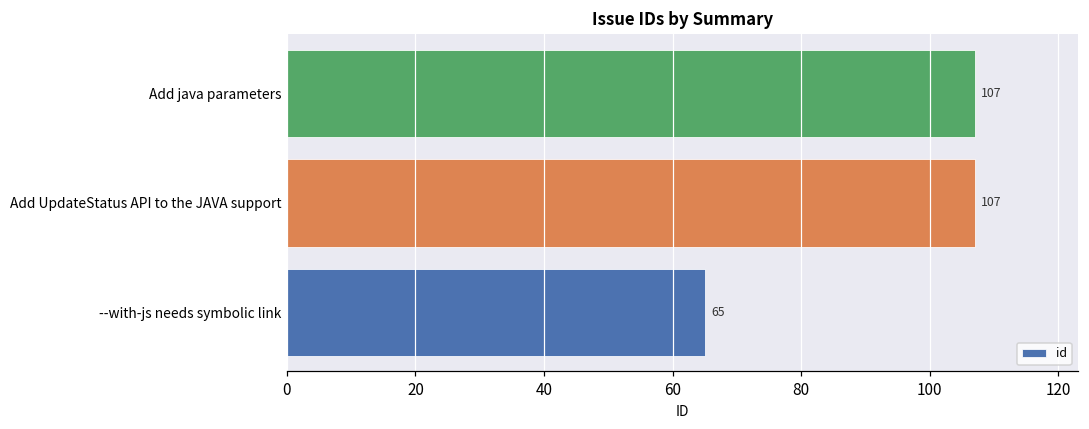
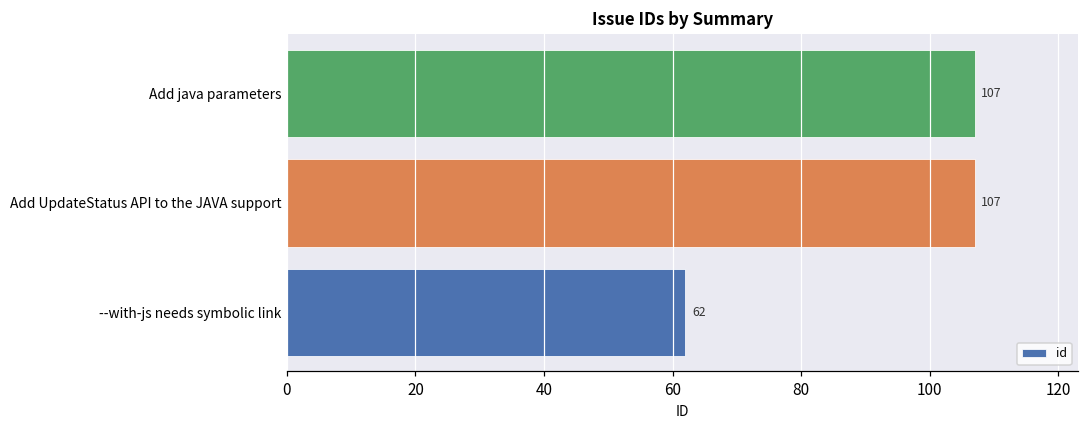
--with-js needs symbolic link: 65 -> 62
